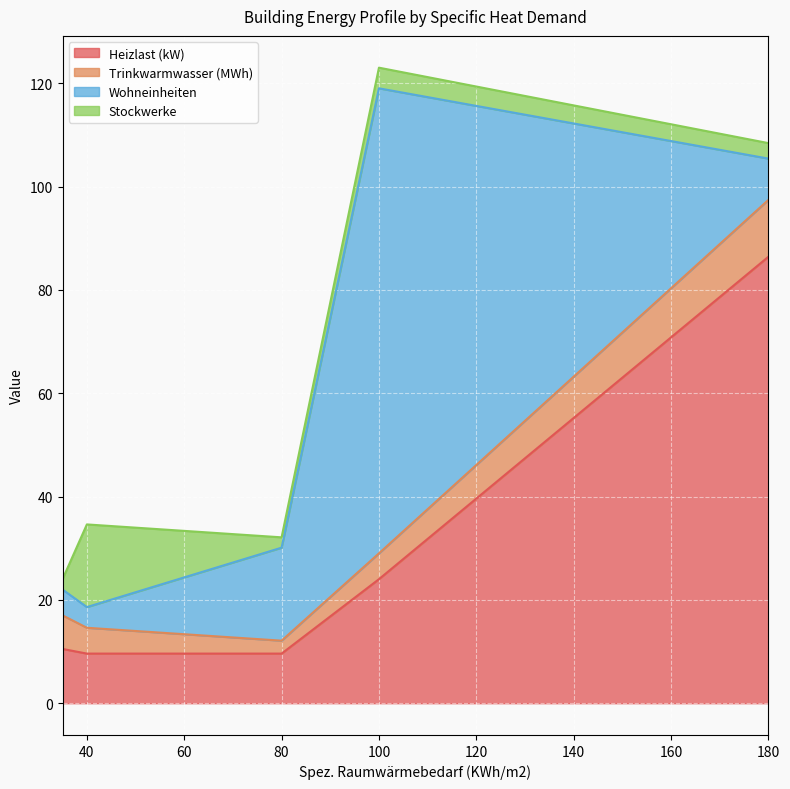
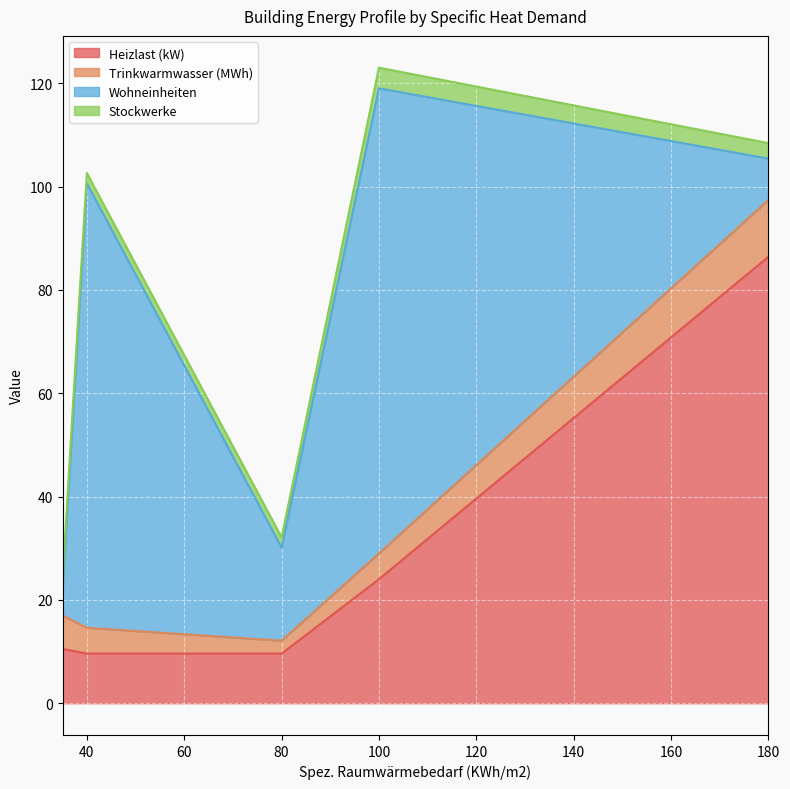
Wohneinheiten, 40: 4 -> 86
Stockwerke, 40: 16 -> 2
